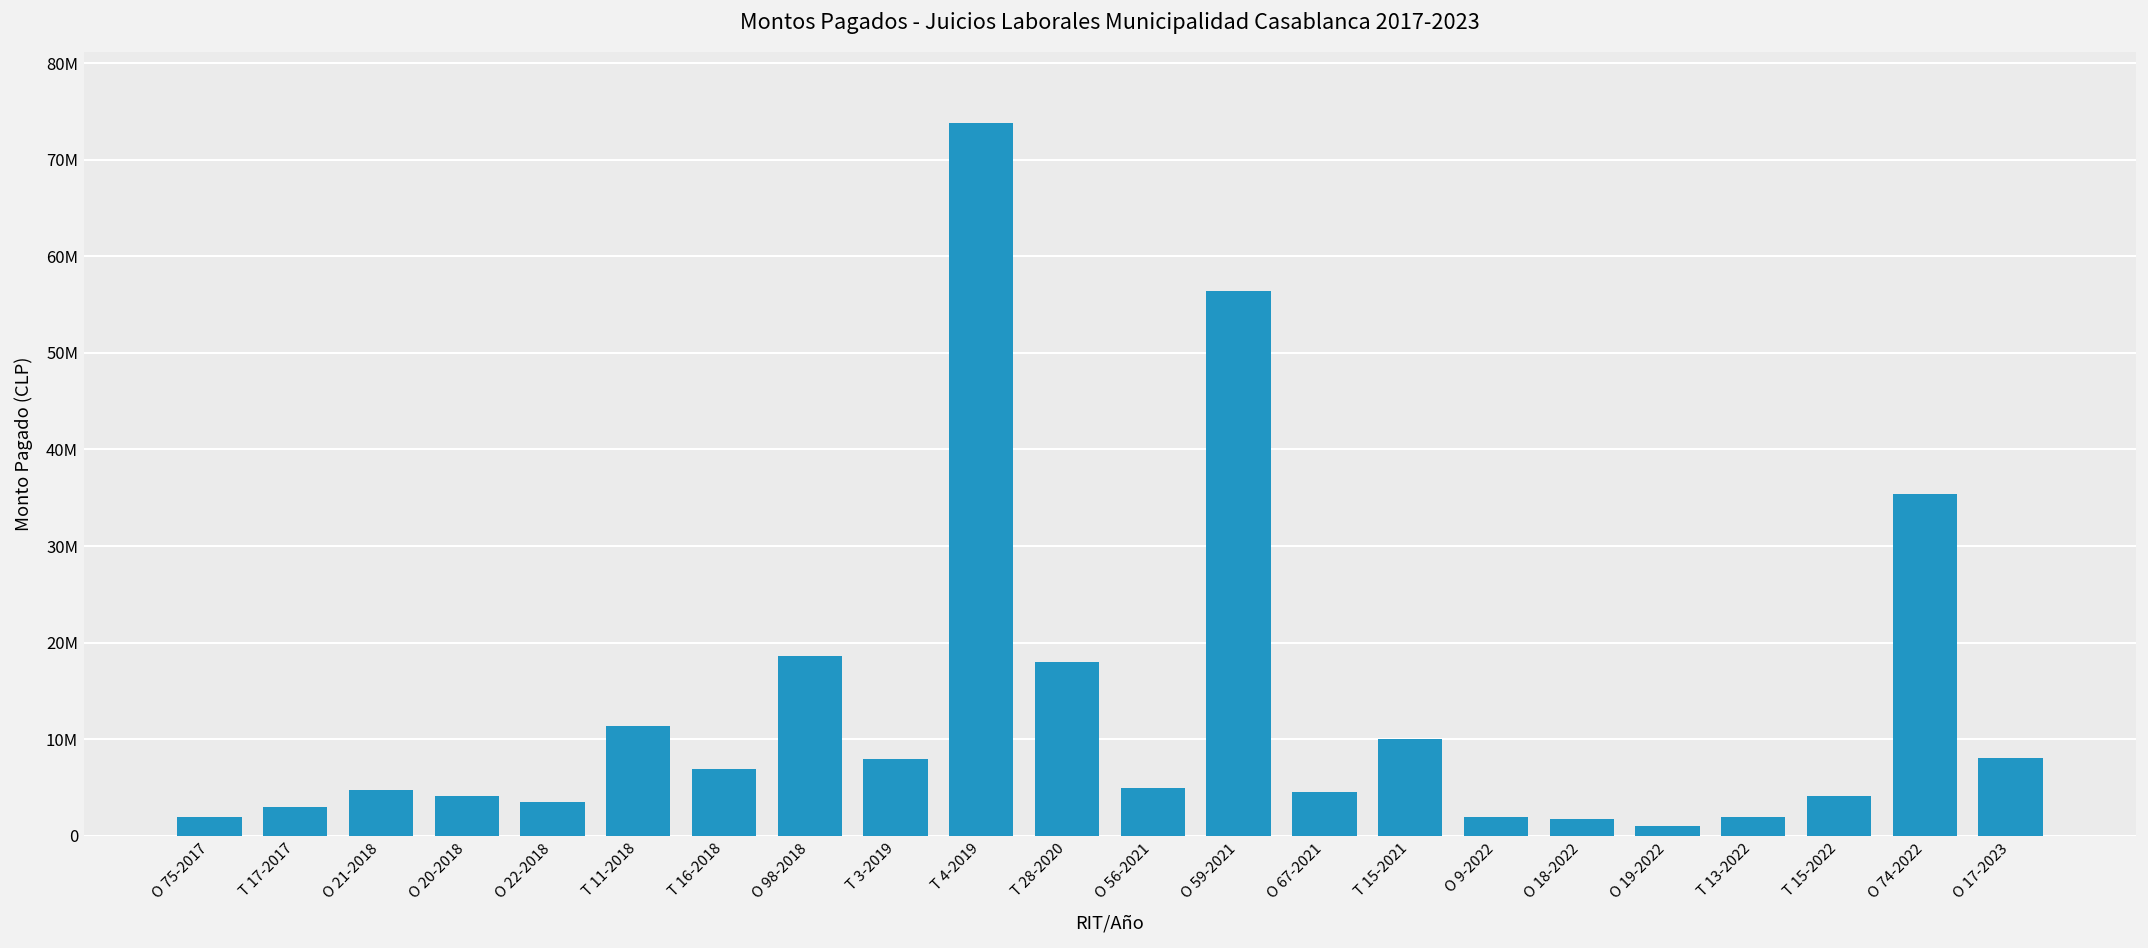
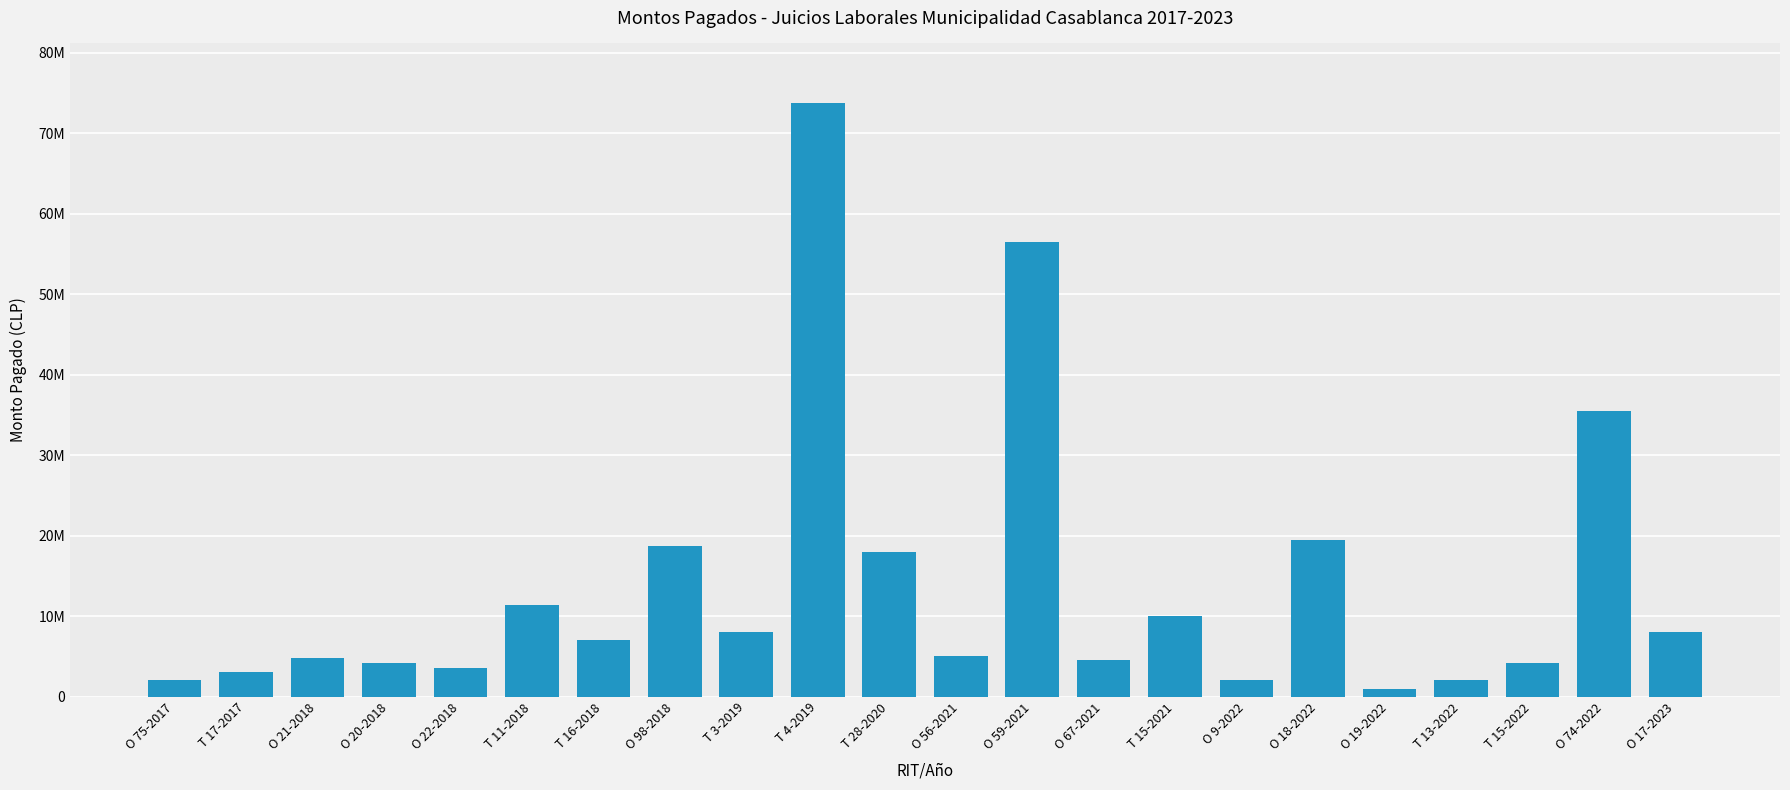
O 18-2022: 2000000 -> 20000000
